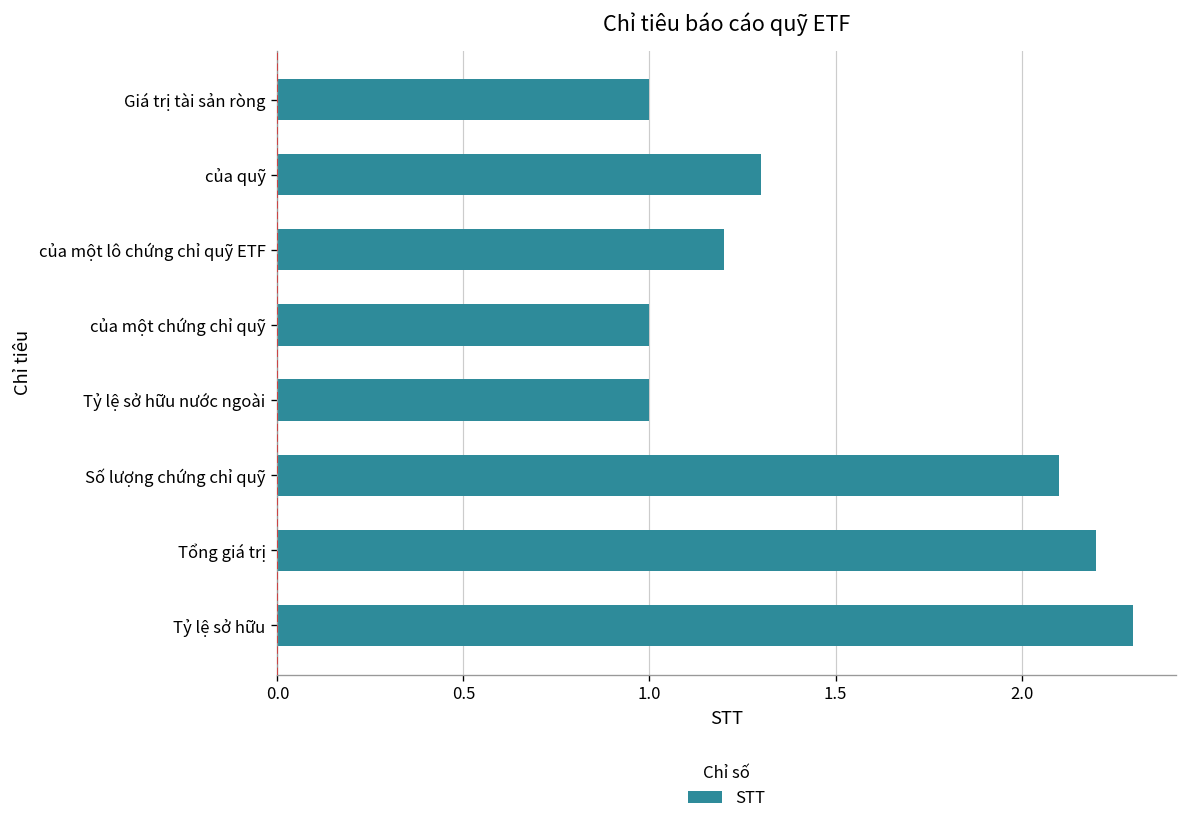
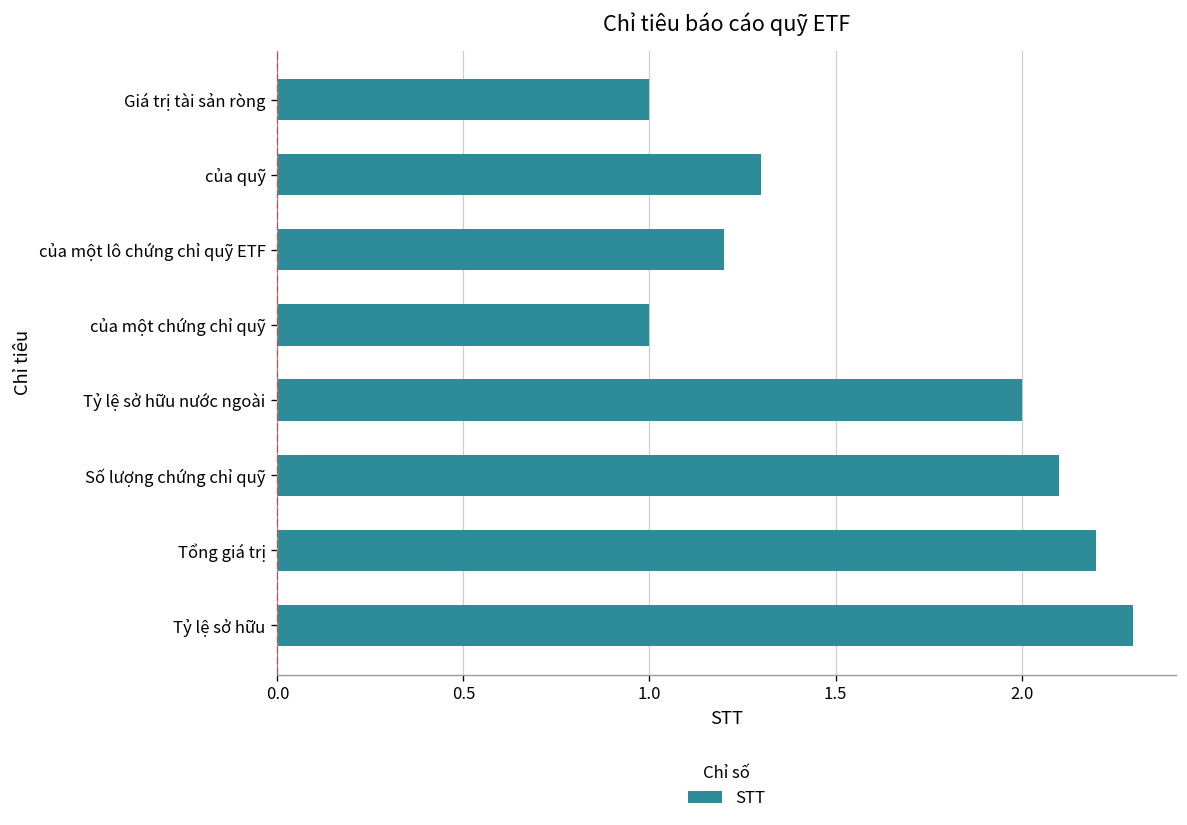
Tỷ lệ sở hữu nước ngoài: 1 -> 2
